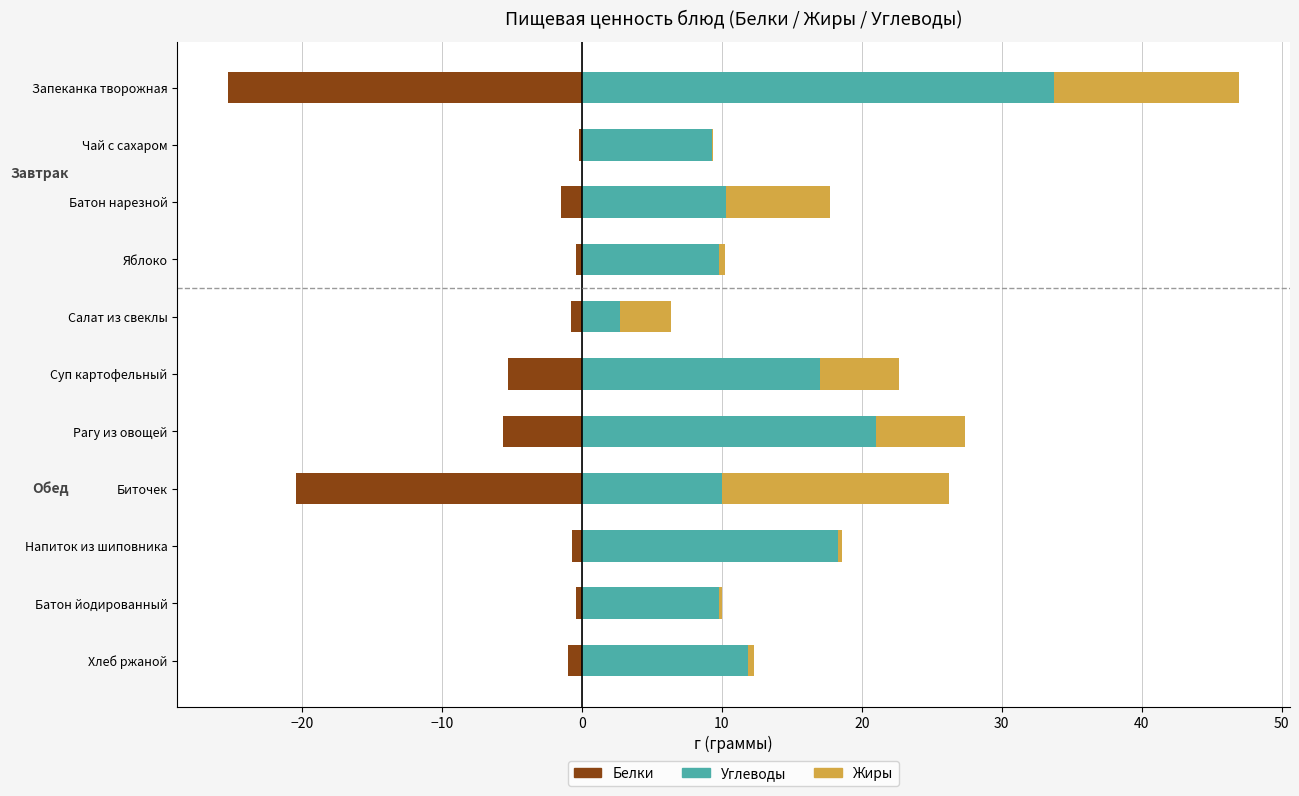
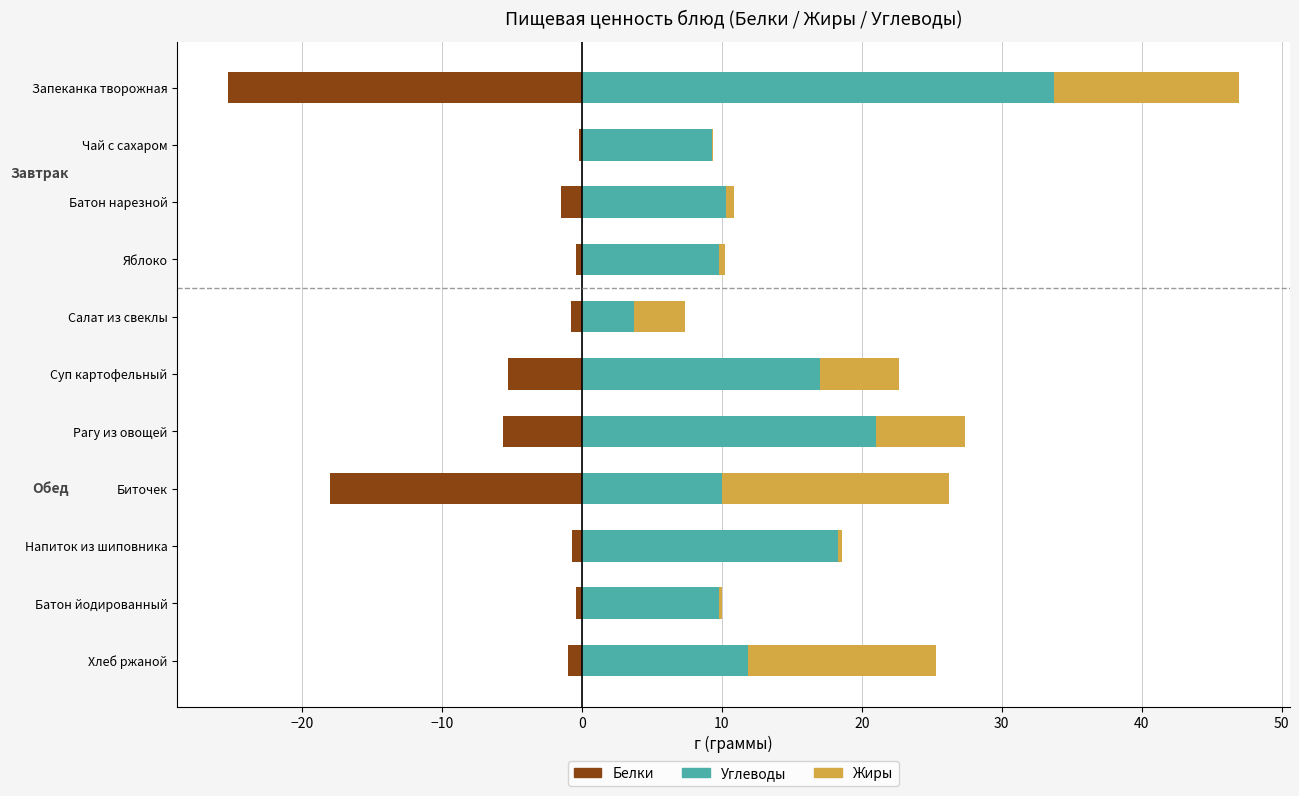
Жиры, Батон нарезной: 7.5 -> 0.6
Углеводы, Салат из свеклы: 2.7 -> 3.7
Белки, Биточек: -20.4 -> -18.0
Жиры, Хлеб ржаной: 0.4 -> 13.4
